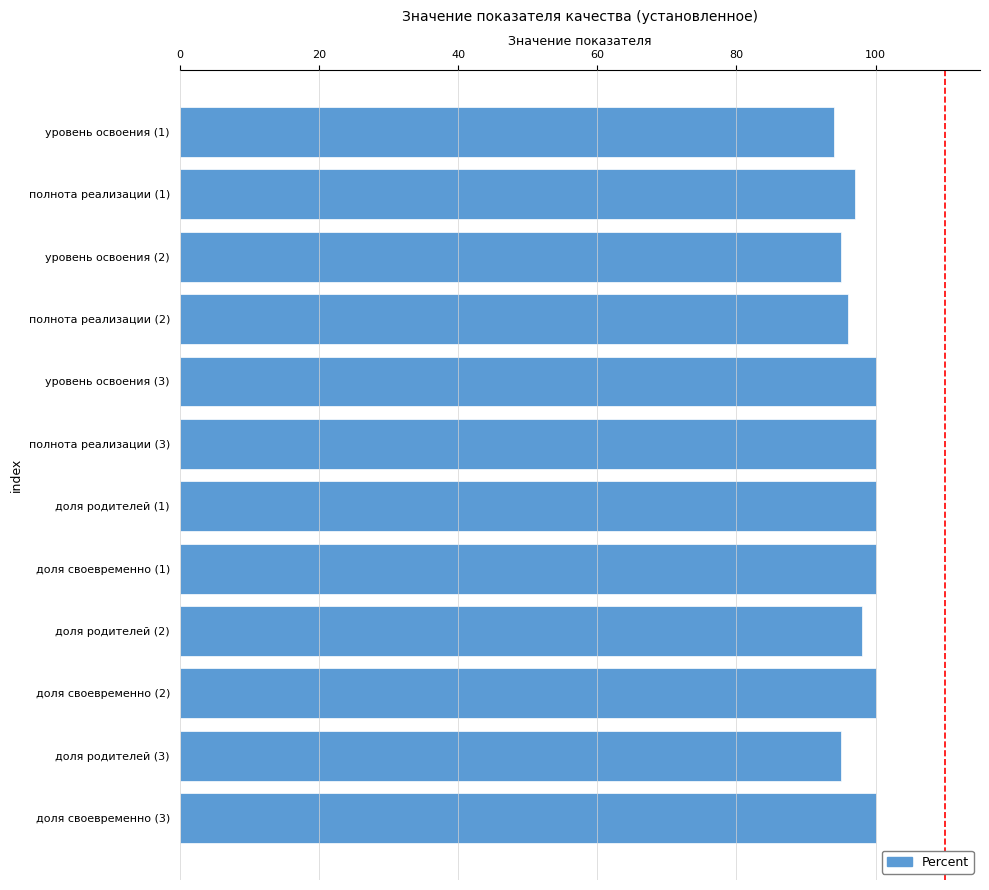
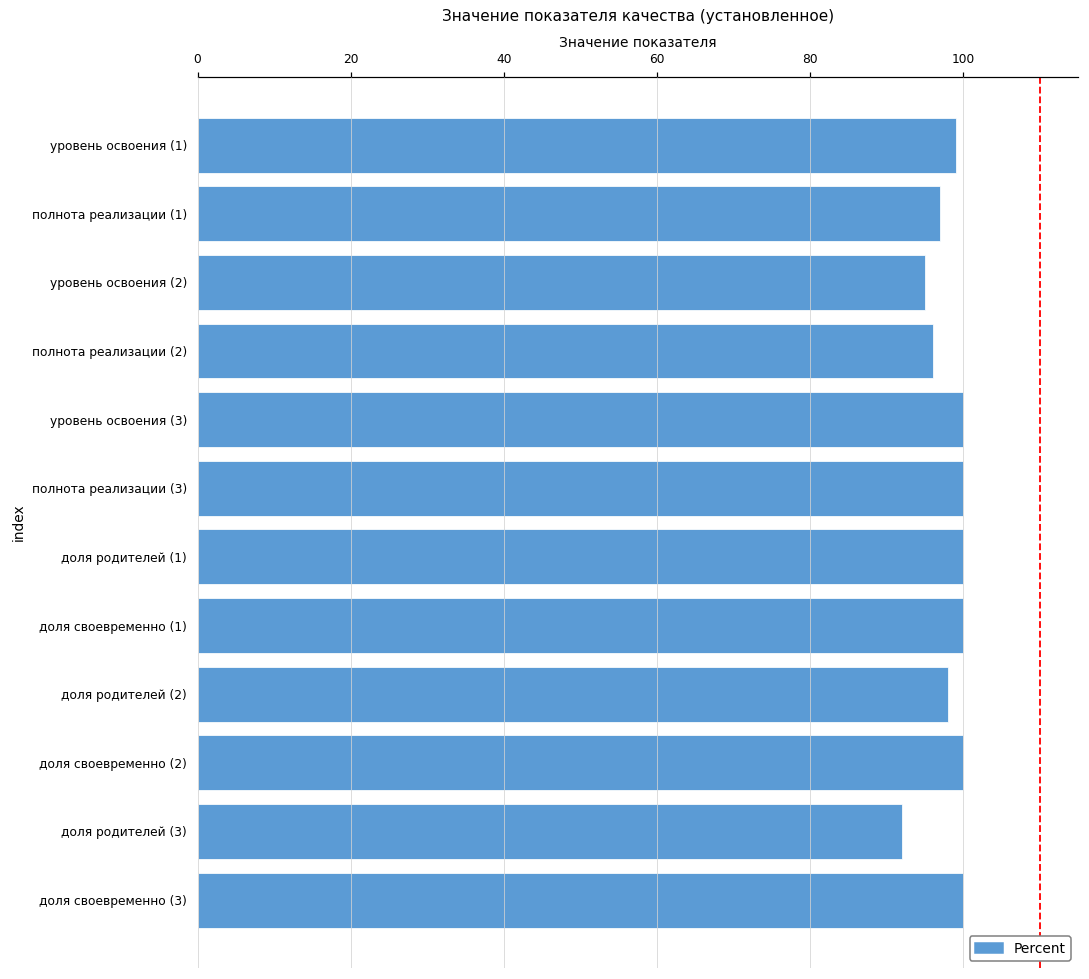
уровень освоения (1): 94 -> 99
доля родителей (3): 95 -> 92
